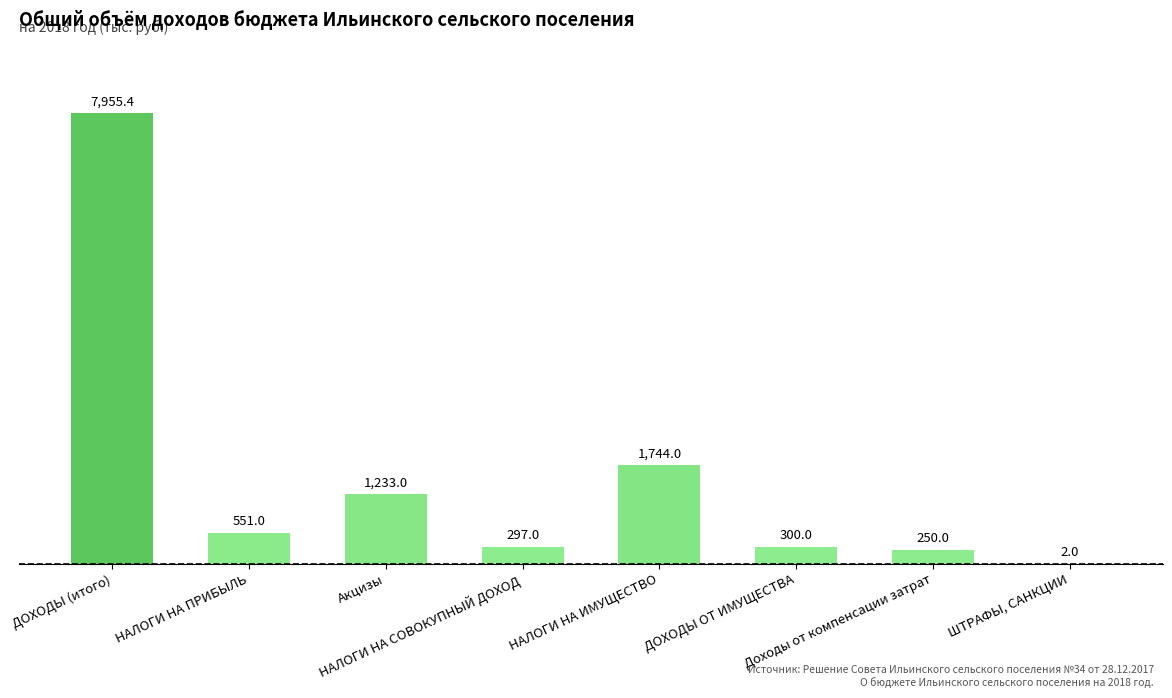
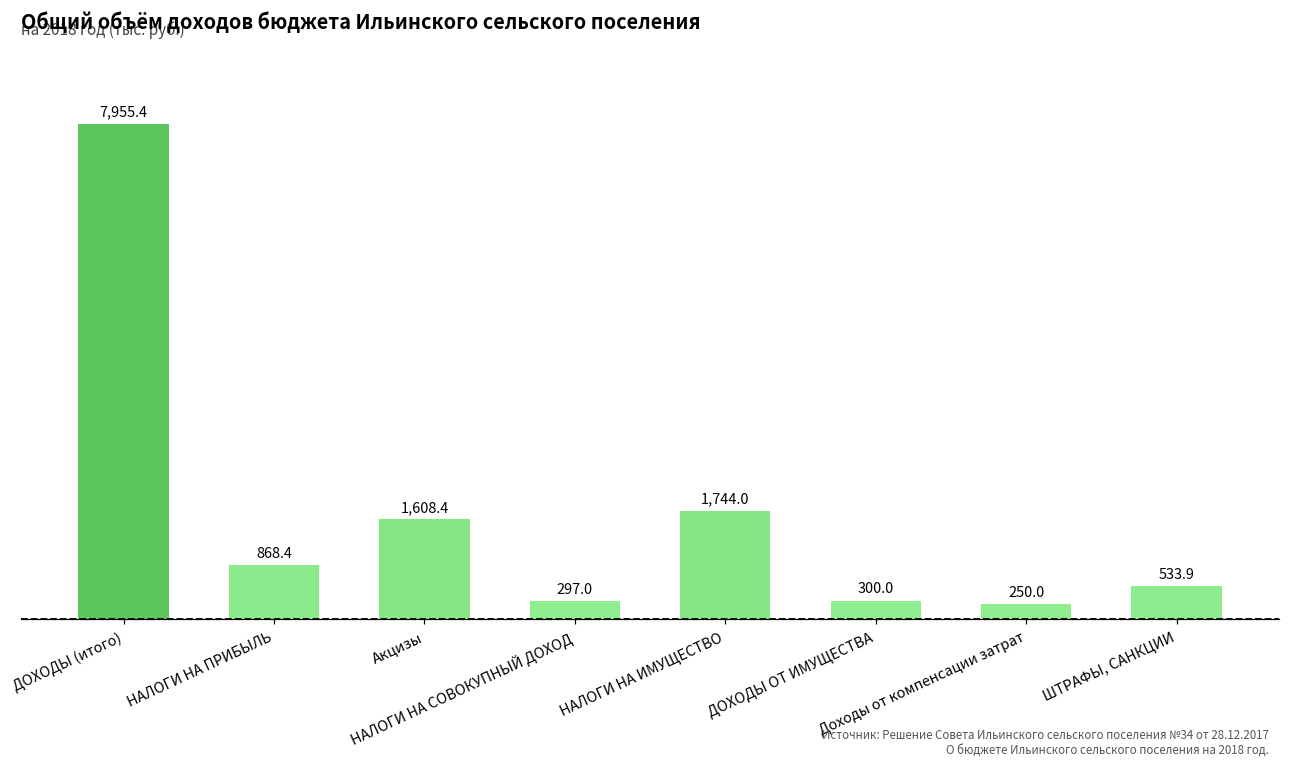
НАЛОГИ НА ПРИБЫЛЬ: 551.0 -> 868.4
Акцизы: 1,233.0 -> 1,608.4
ШТРАФЫ, САНКЦИИ: 2.0 -> 533.9
